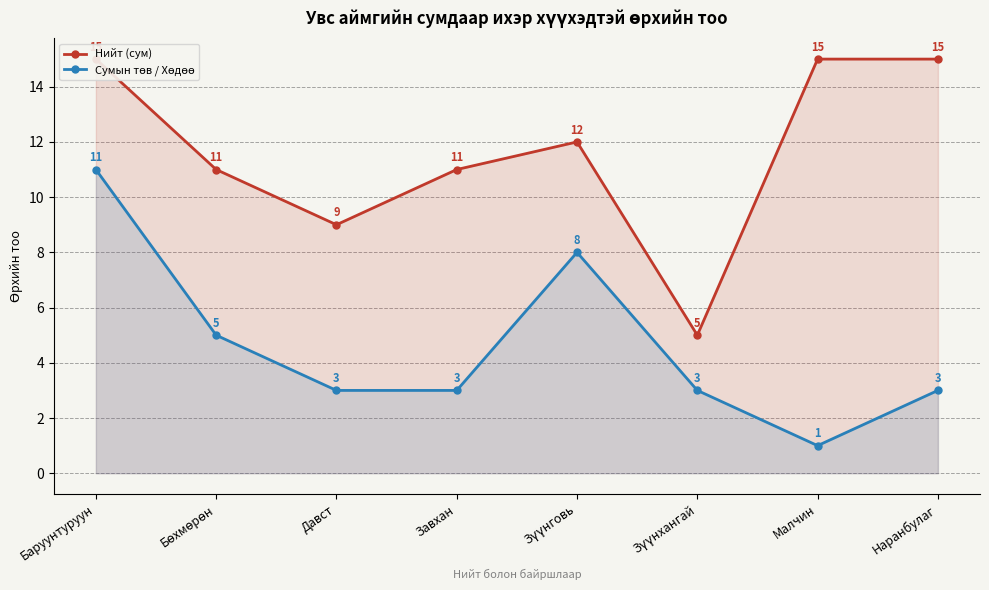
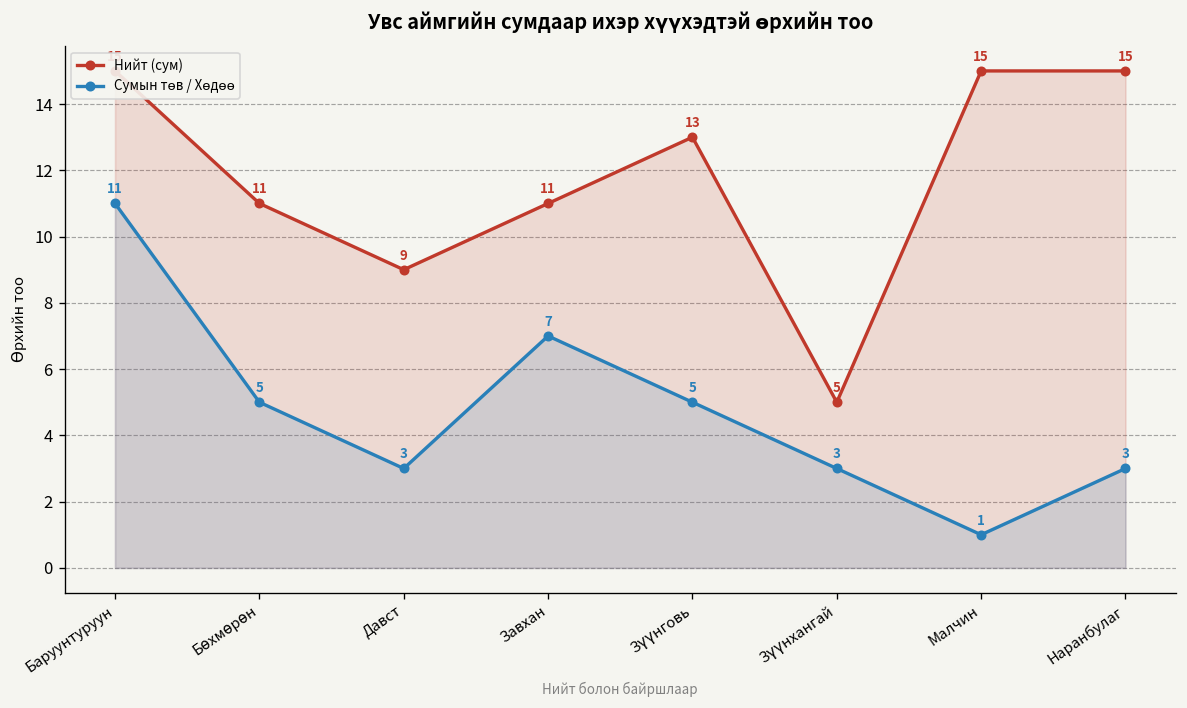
Сумын төв / Хөдөө, Завхан: 3 -> 7
Нийт (сум), Зүүнговь: 12 -> 13
Сумын төв / Хөдөө, Зүүнговь: 8 -> 5
